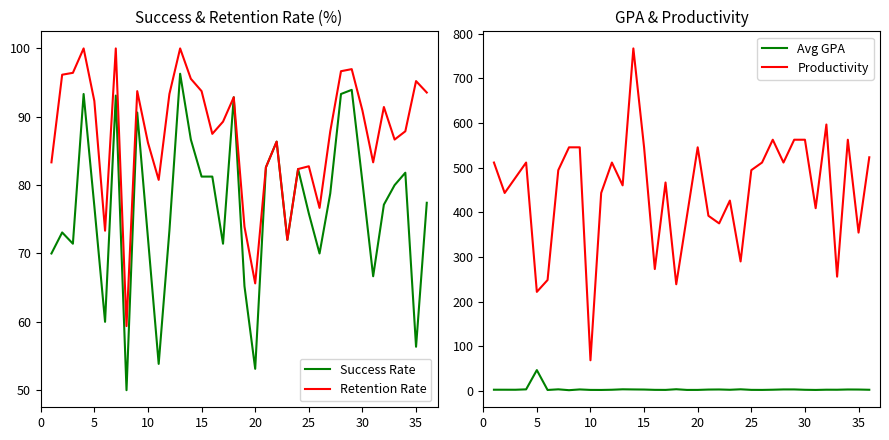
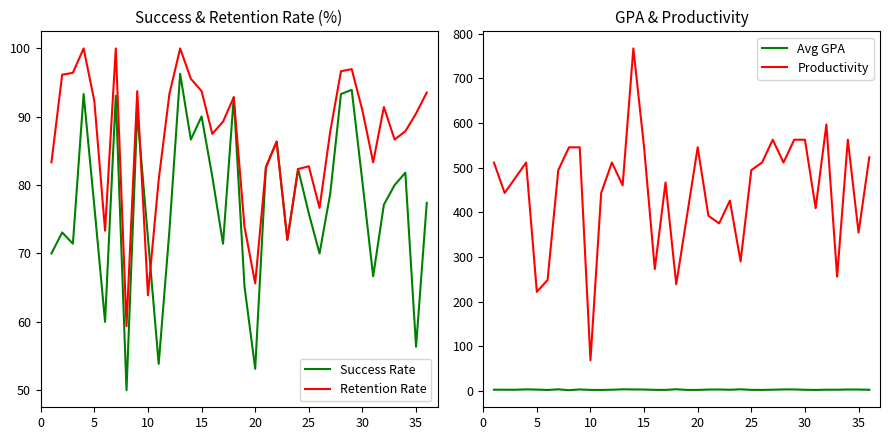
Success & Retention Rate (%), Retention Rate, 10: 86 -> 64
Success & Retention Rate (%), Success Rate, 15: 81 -> 90
Success & Retention Rate (%), Retention Rate, 35: 95 -> 90
GPA & Productivity, Avg GPA, 5: 50 -> 0
